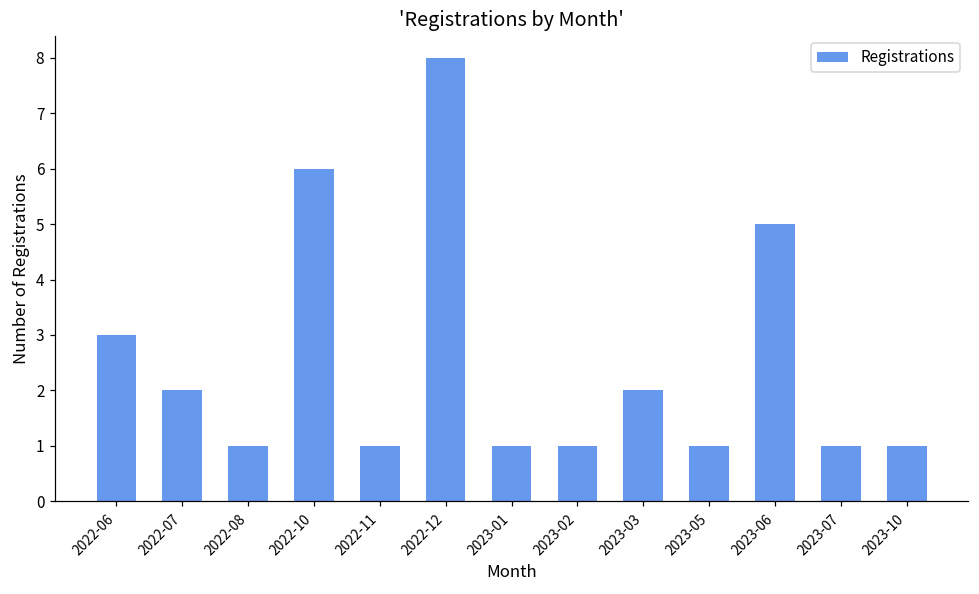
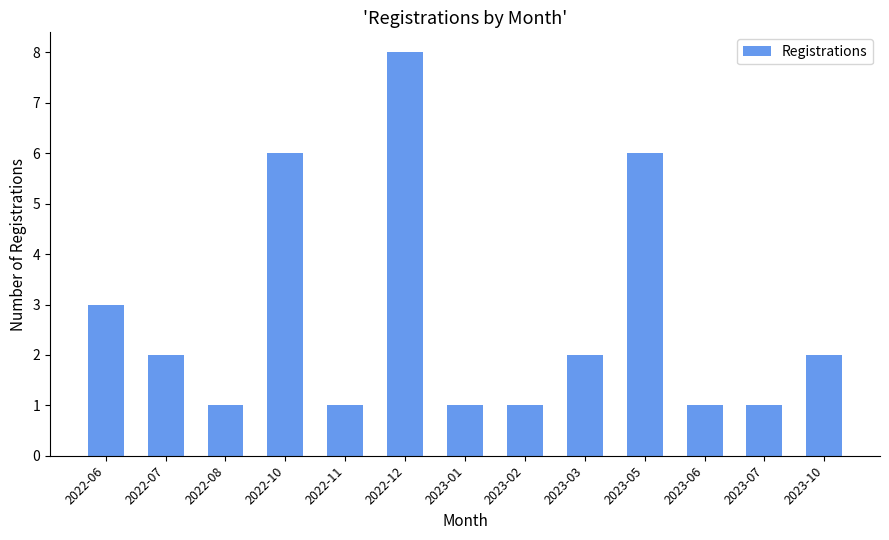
2023-05: 1 -> 6
2023-06: 5 -> 1
2023-10: 1 -> 2
